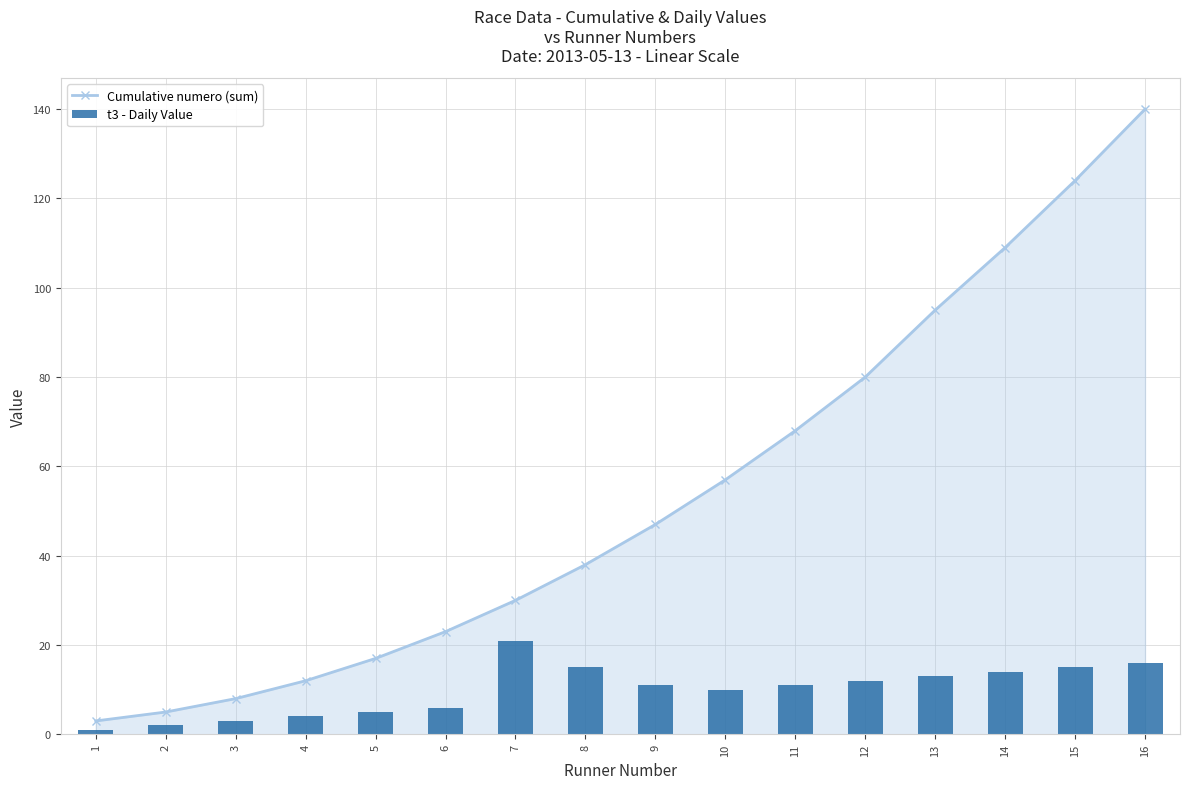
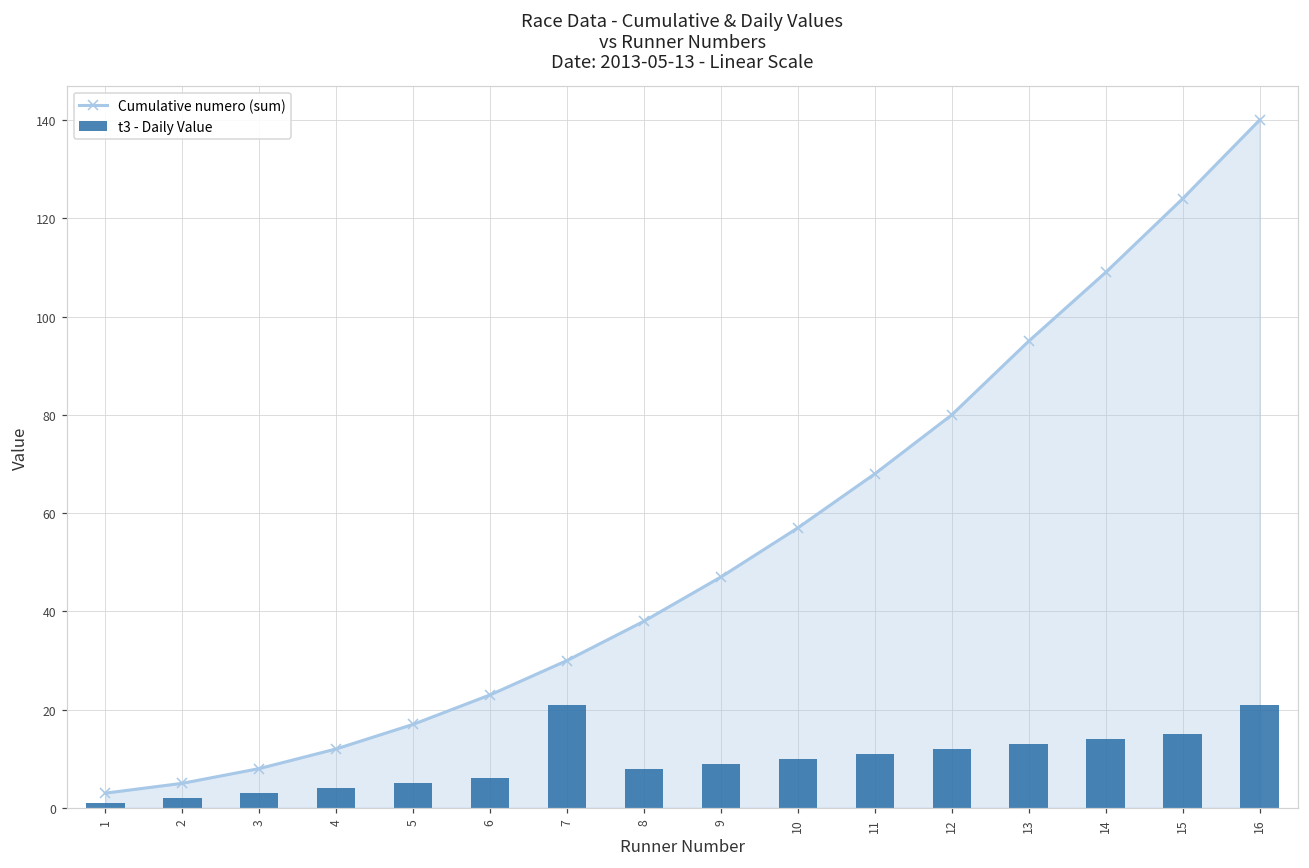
t3 - Daily Value, 8: 15 -> 8
t3 - Daily Value, 9: 11 -> 9
t3 - Daily Value, 16: 16 -> 21
